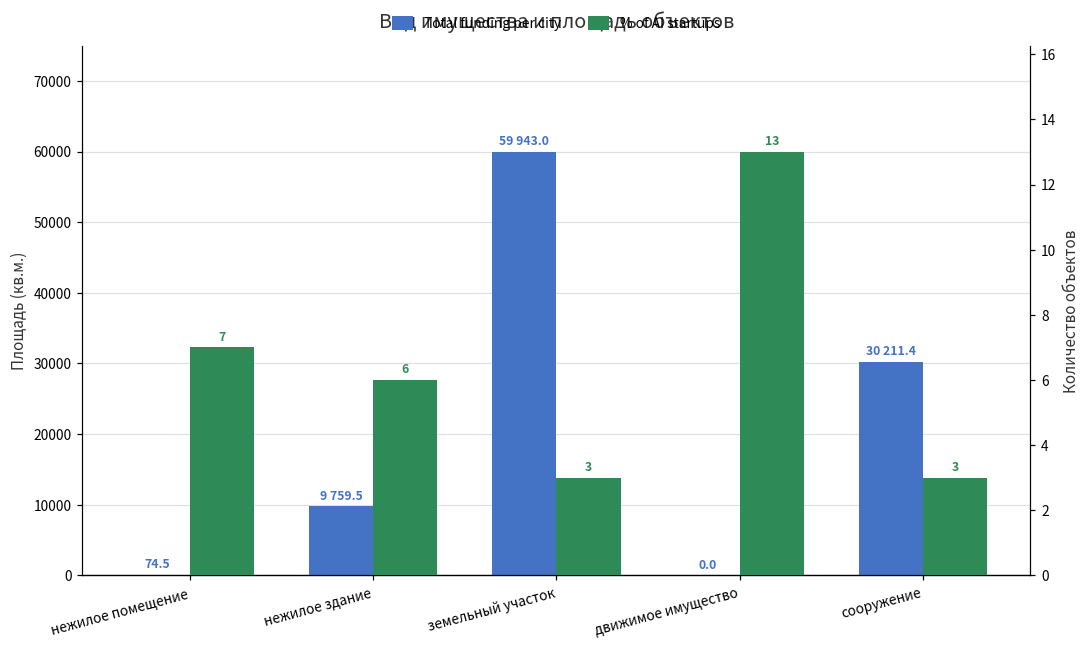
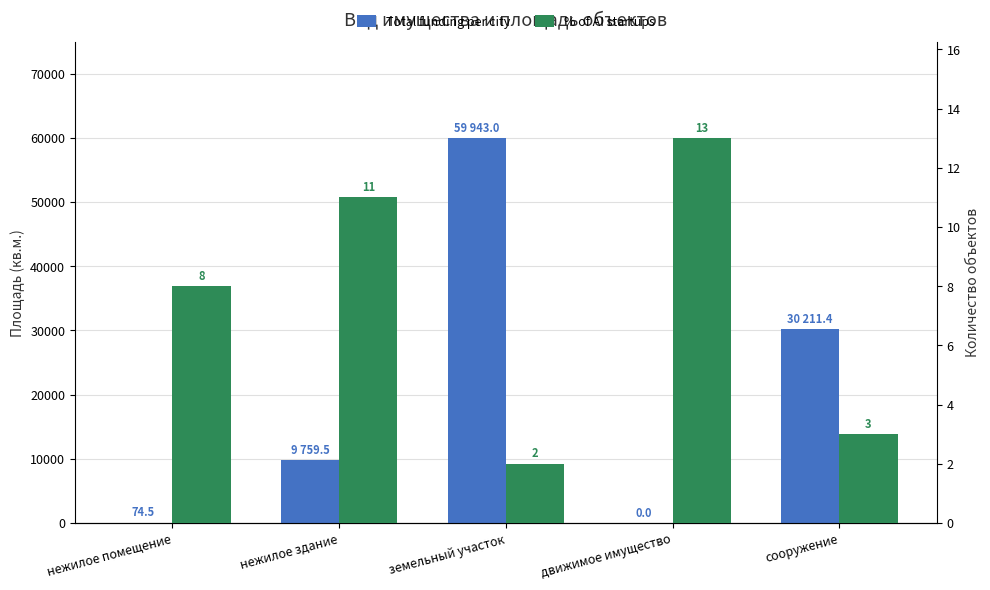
% of AI startups, нежилое помещение: 7 -> 8
% of AI startups, нежилое здание: 6 -> 11
% of AI startups, земельный участок: 3 -> 2
